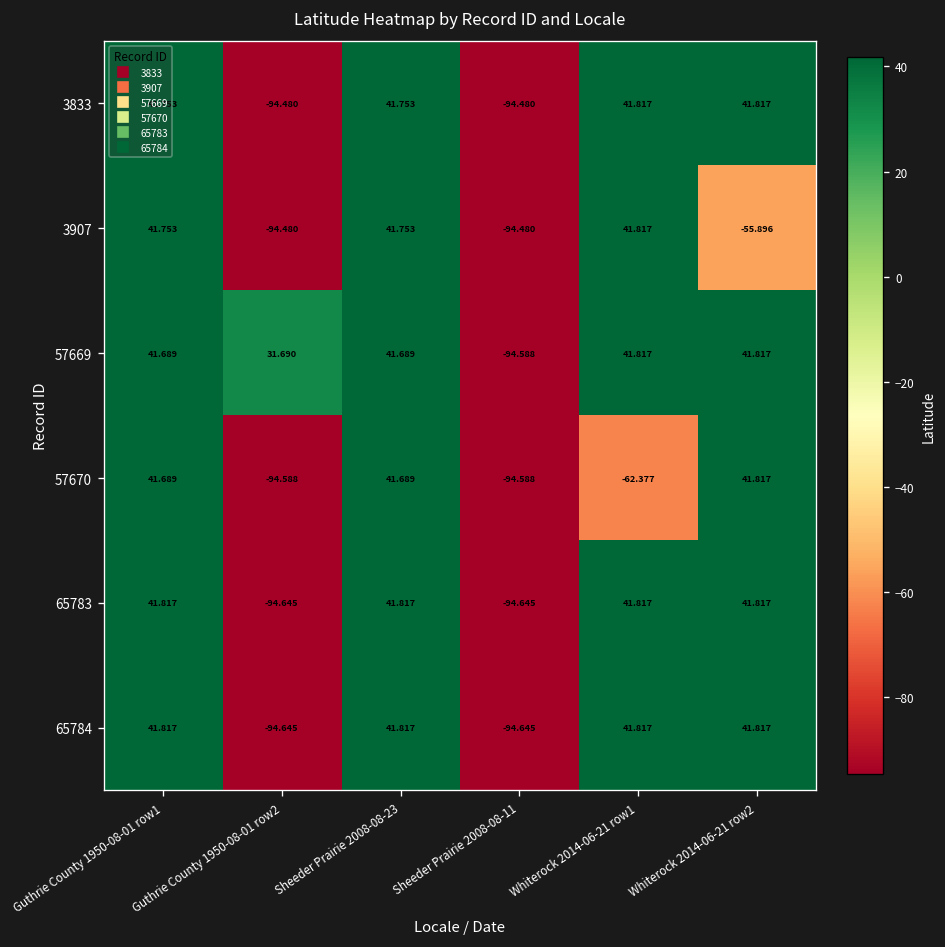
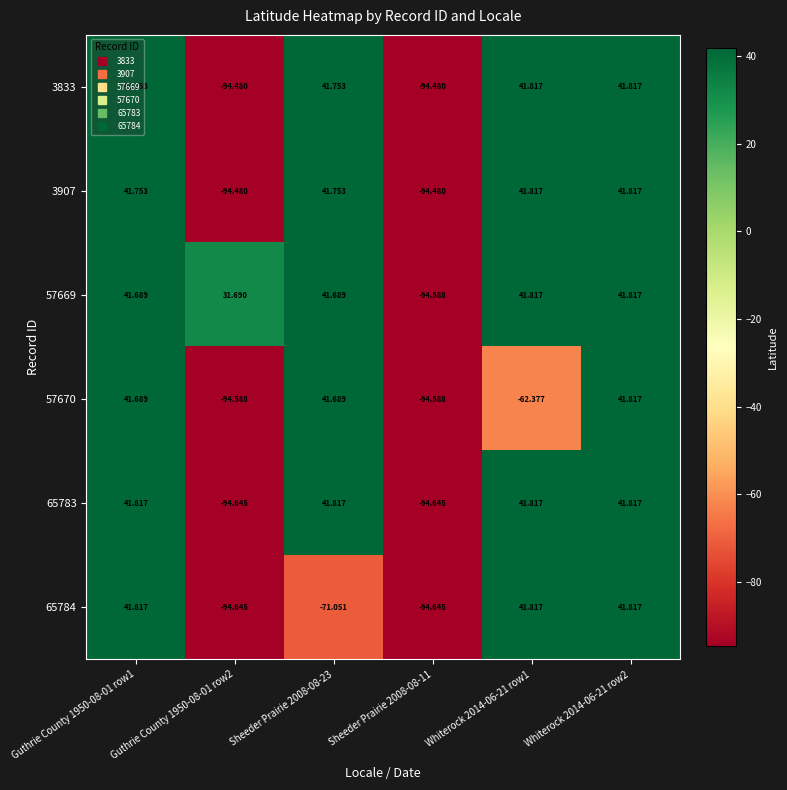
3907, Whiterock 2014-06-21 row2: -55.896 -> 41.817
65784, Sheeder Prairie 2008-08-23: 41.817 -> -71.051
